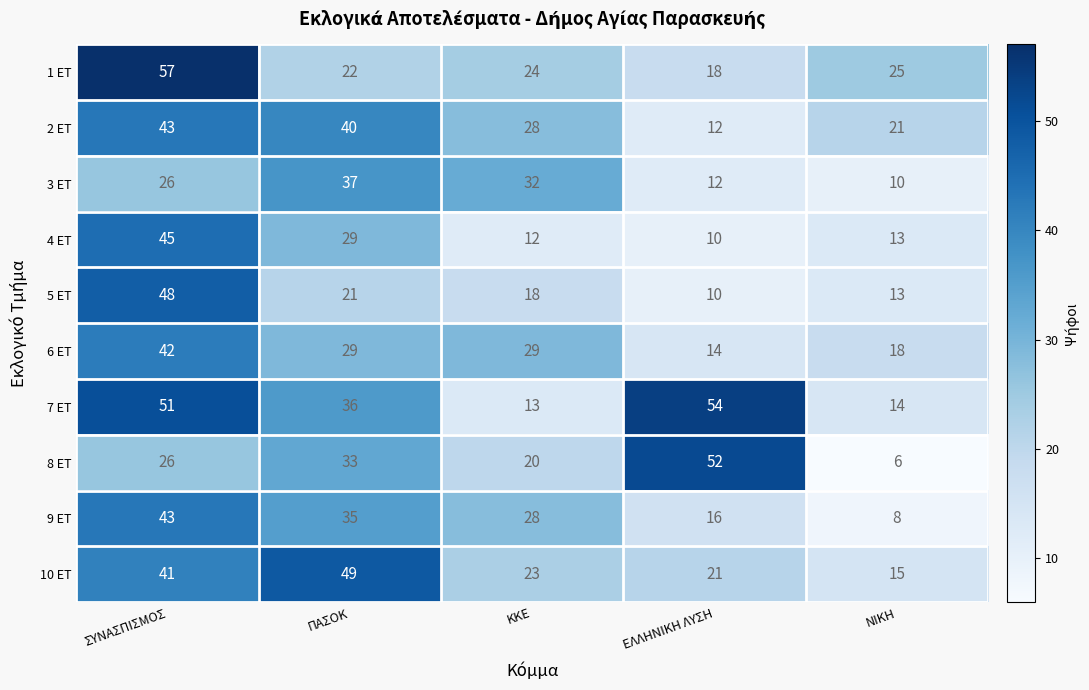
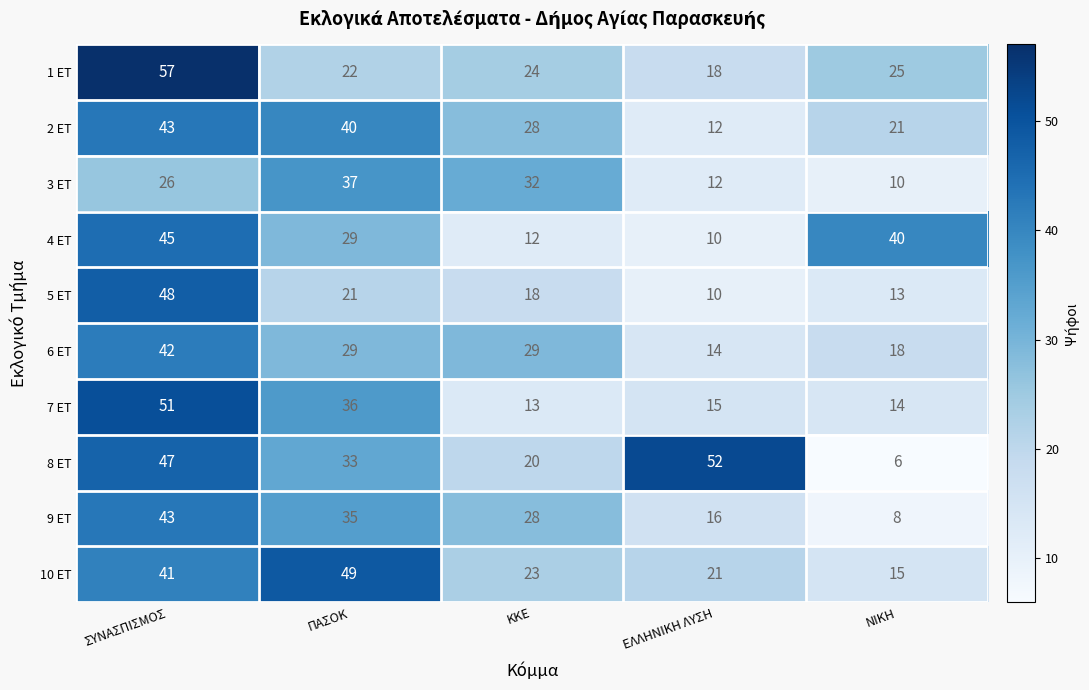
4 ET, ΝΙΚΗ: 13 -> 40
7 ET, ΕΛΛΗΝΙΚΗ ΛΥΣΗ: 54 -> 15
8 ET, ΣΥΝΑΣΠΙΣΜΟΣ: 26 -> 47
